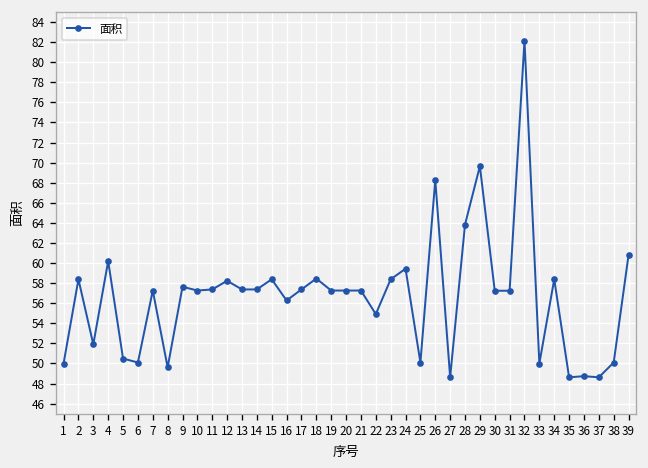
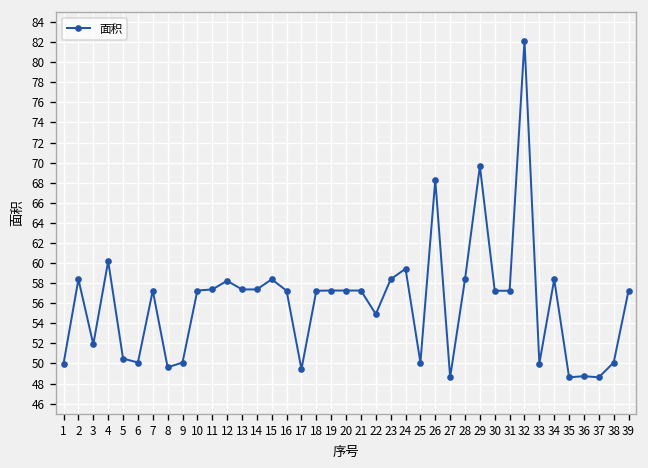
9: 58 -> 50
16: 56 -> 57
17: 57 -> 49
18: 58 -> 57
28: 64 -> 58
39: 61 -> 57
